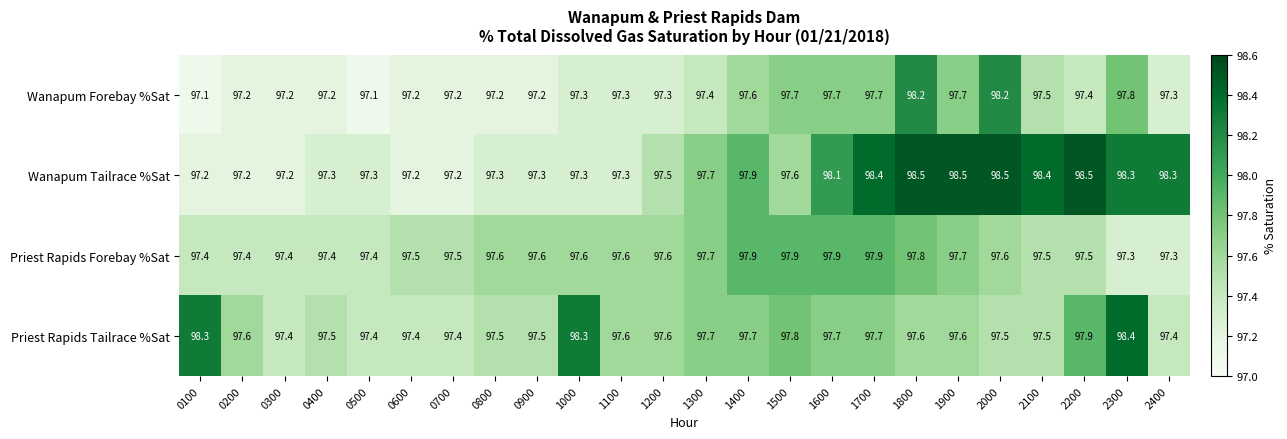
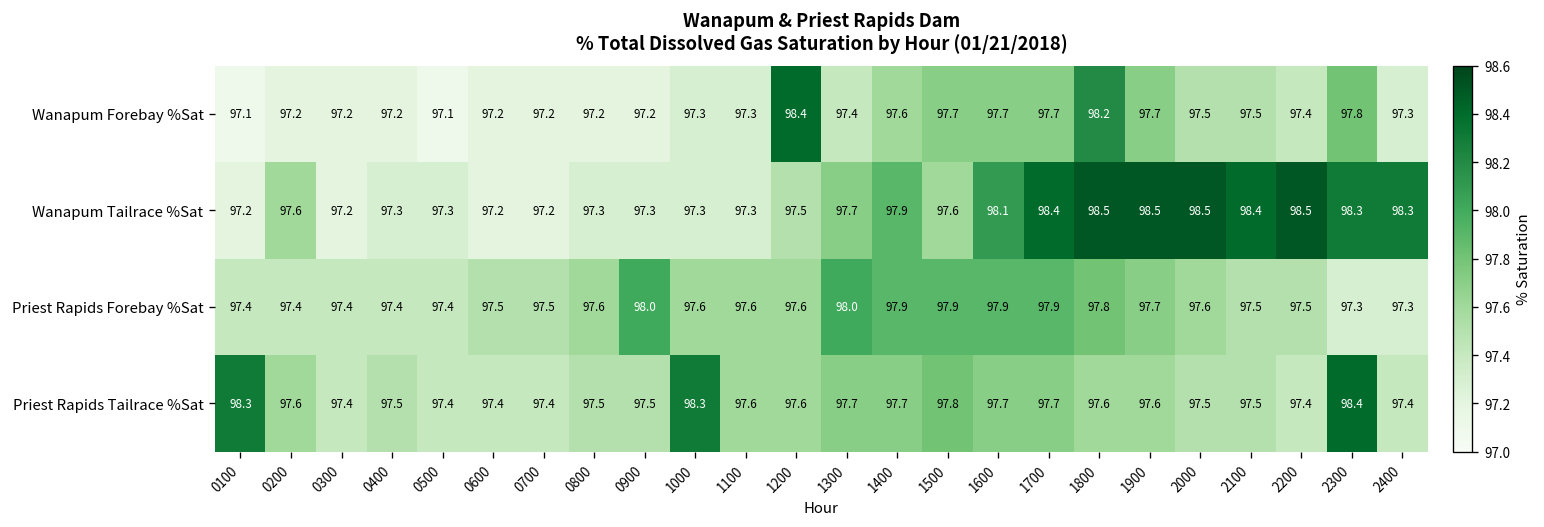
Wanapum Forebay %Sat, 1200: 97.3 -> 98.4
Wanapum Forebay %Sat, 2000: 98.2 -> 97.5
Wanapum Tailrace %Sat, 0200: 97.2 -> 97.6
Priest Rapids Forebay %Sat, 0900: 97.6 -> 98.0
Priest Rapids Forebay %Sat, 1300: 97.7 -> 98.0
Priest Rapids Tailrace %Sat, 2200: 97.9 -> 97.4
